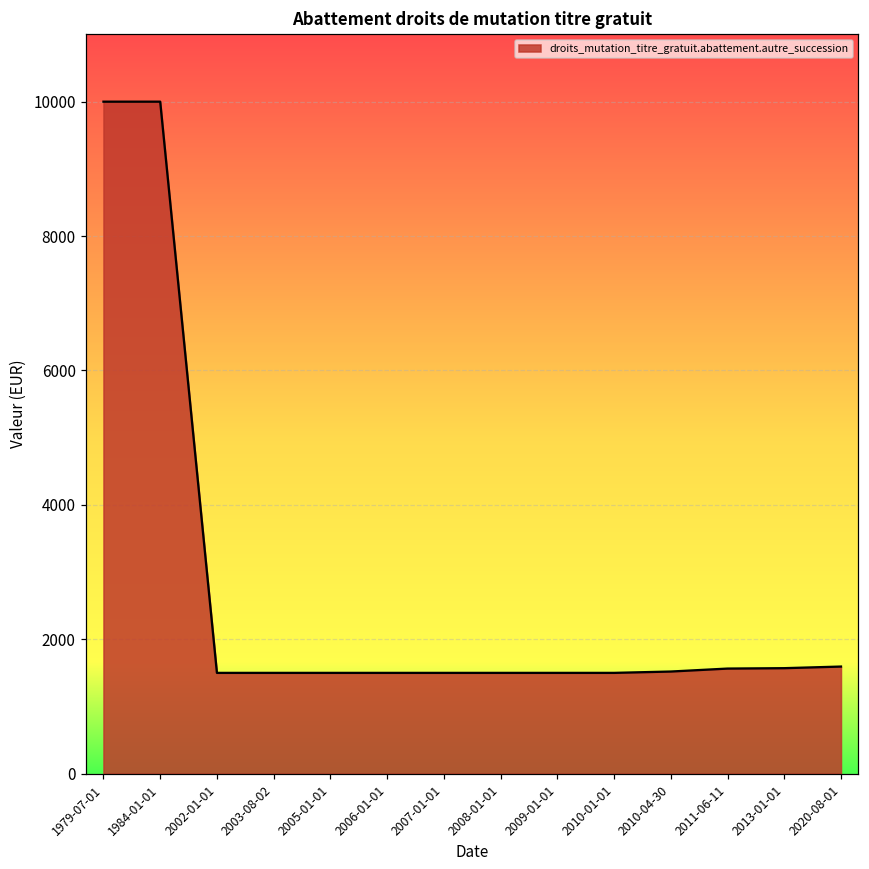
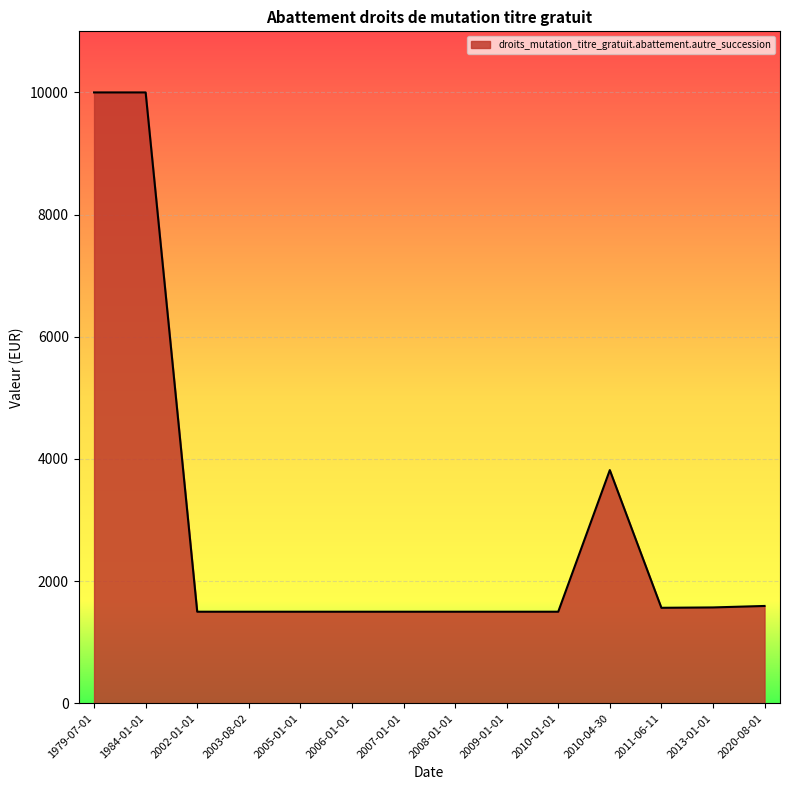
2010-04-30: 1500 -> 3800
